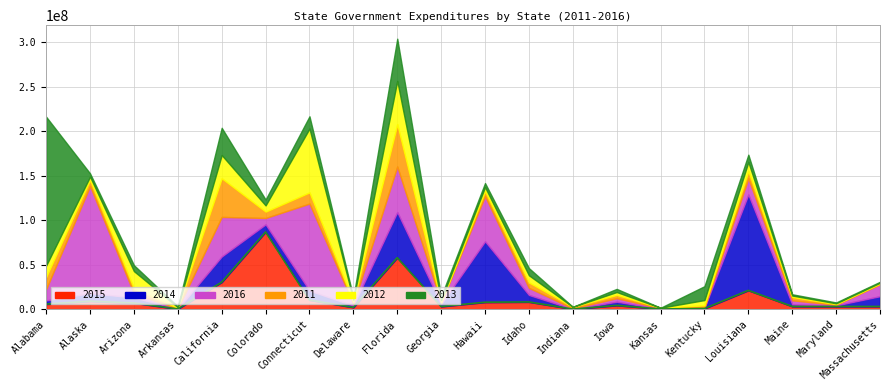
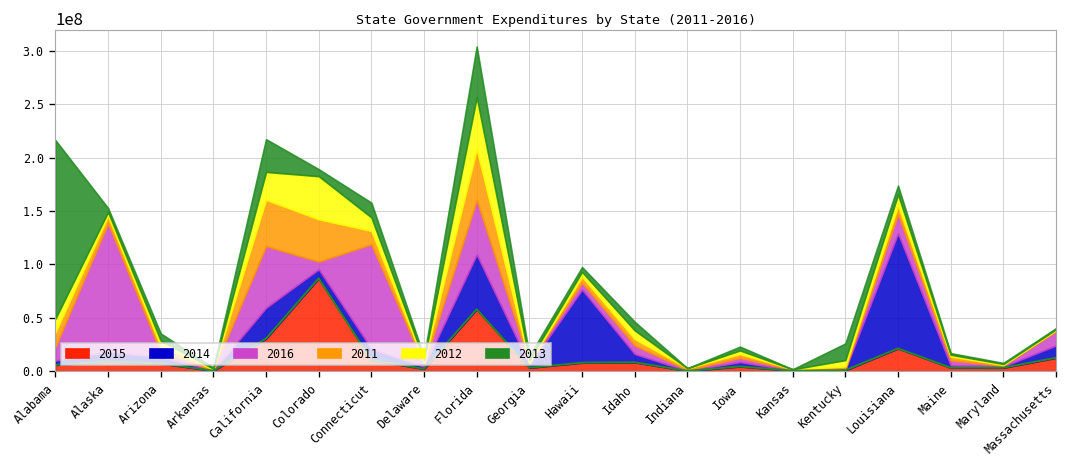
2012, Arizona: 20000000 -> 10000000
2016, California: 40000000 -> 60000000
2011, Colorado: 10000000 -> 40000000
2012, Colorado: 10000000 -> 40000000
2012, Connecticut: 70000000 -> 10000000
2016, Hawaii: 50000000 -> 10000000
2015, Massachusetts: 0 -> 10000000
